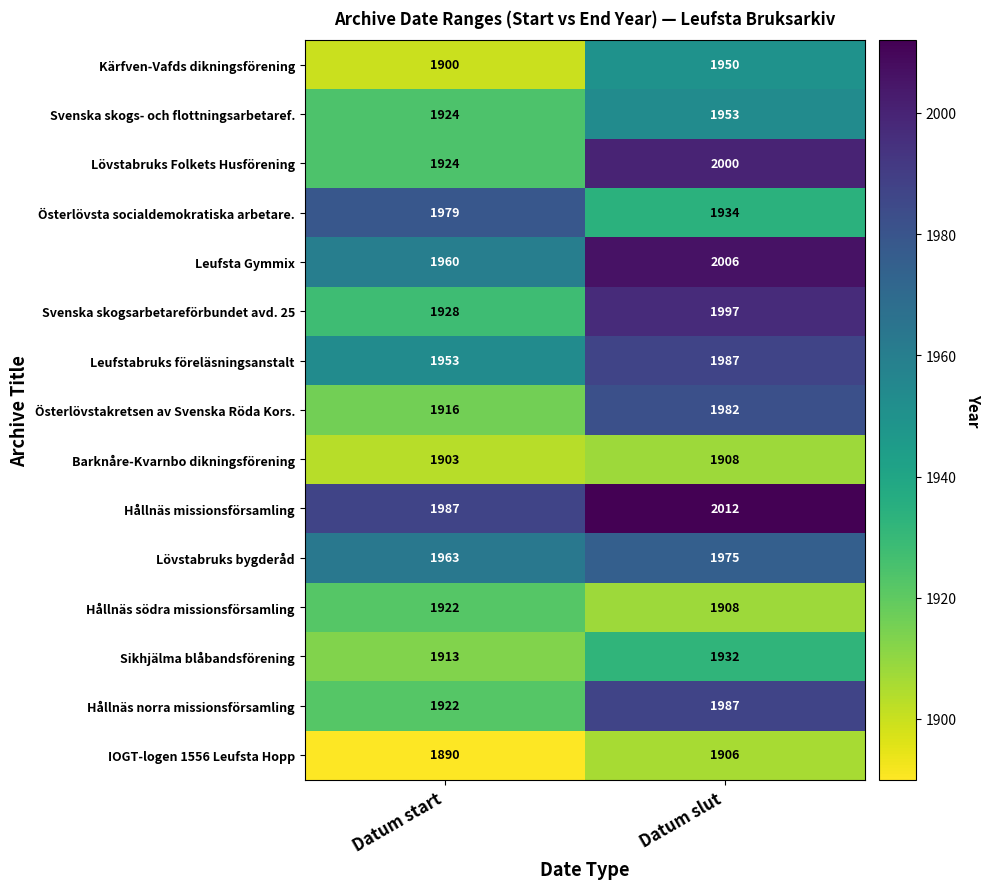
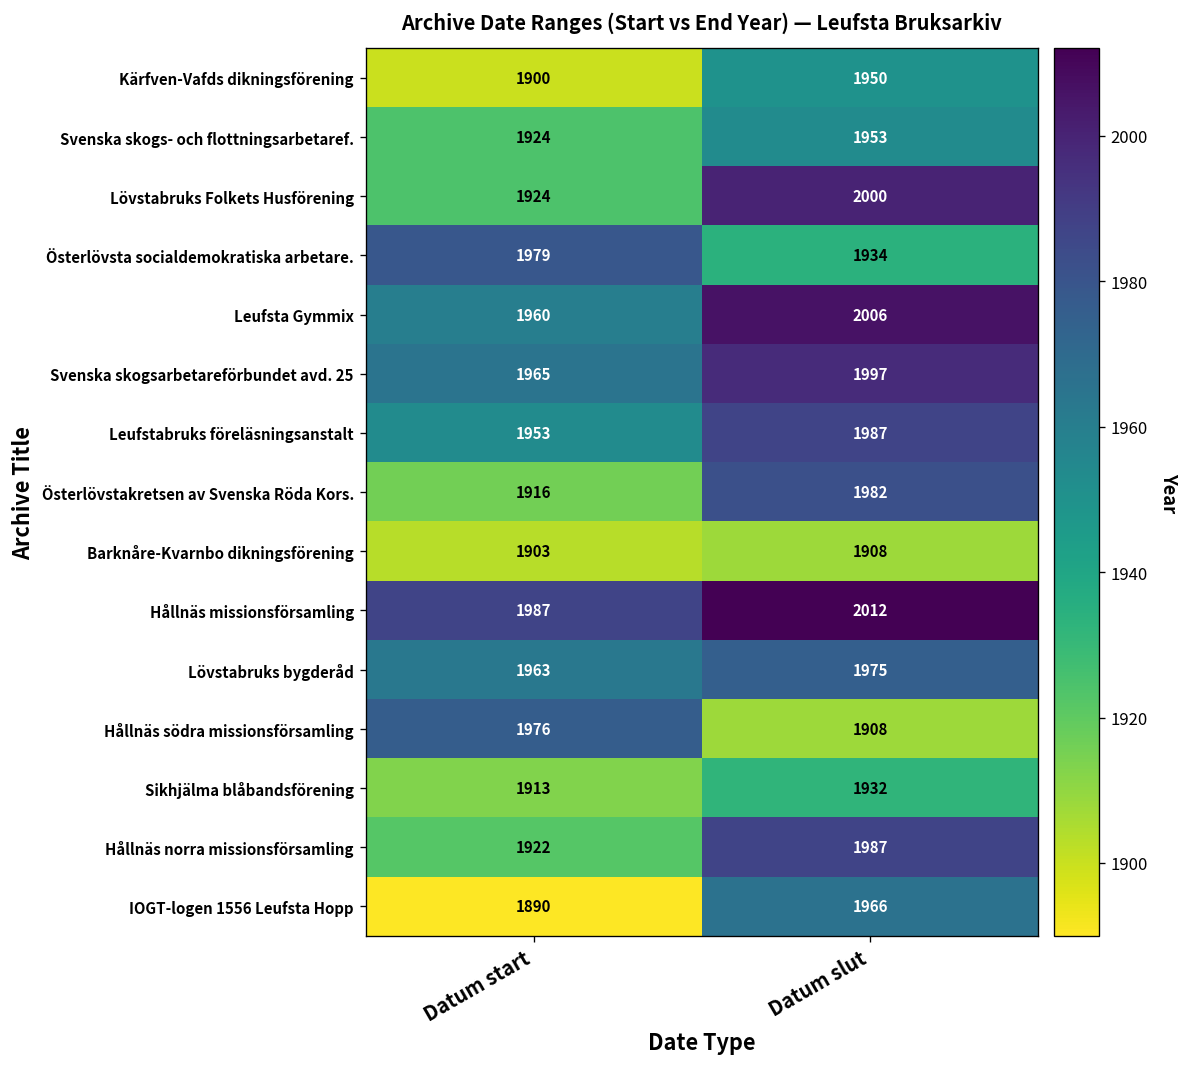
Svenska skogsarbetareförbundet avd. 25, Datum start: 1928 -> 1965
Hållnäs södra missionsförsamling, Datum start: 1922 -> 1976
IOGT-logen 1556 Leufsta Hopp, Datum slut: 1906 -> 1966
